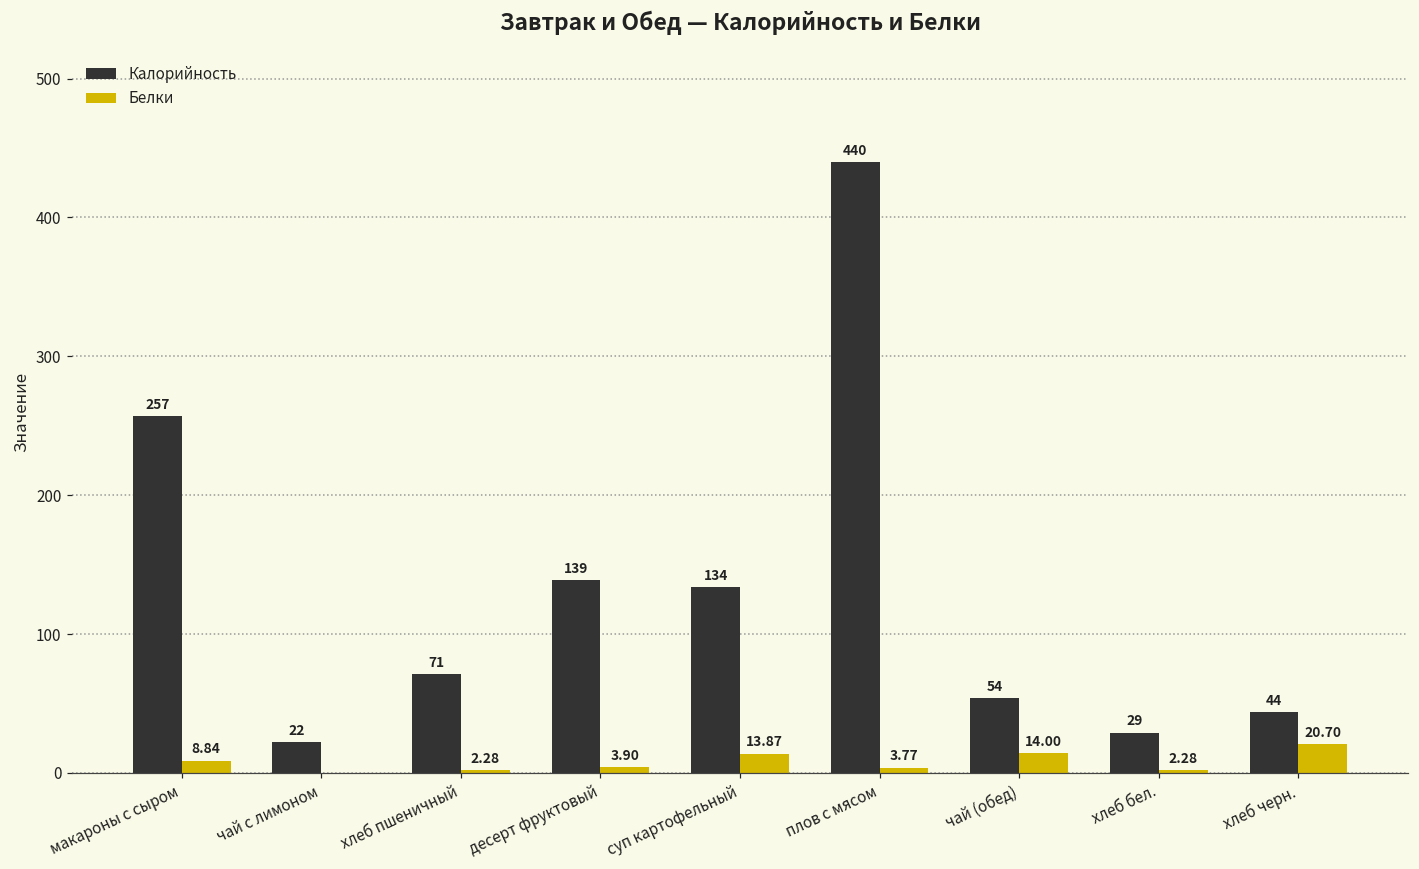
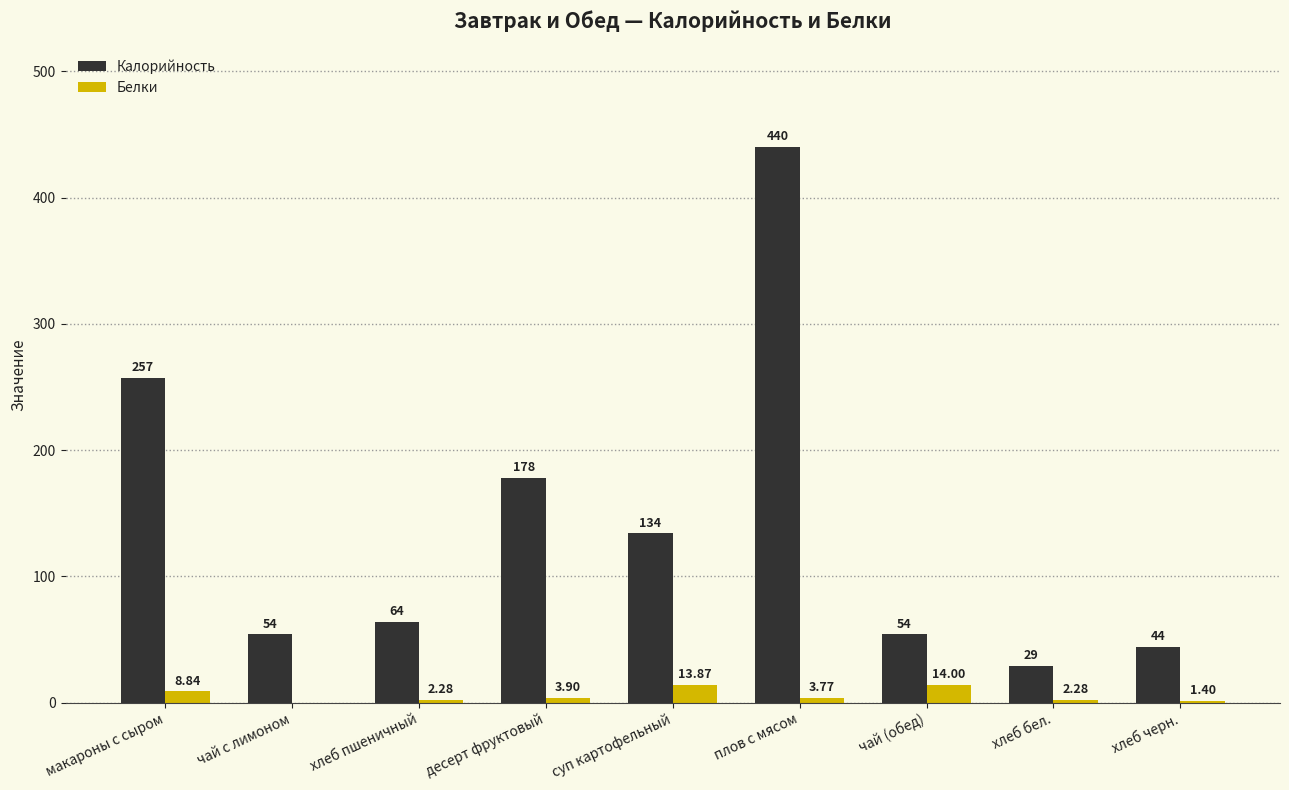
Калорийность, чай с лимоном: 22 -> 54
Калорийность, хлеб пшеничный: 71 -> 64
Калорийность, десерт фруктовый: 139 -> 178
Белки, хлеб черн.: 20.70 -> 1.40
